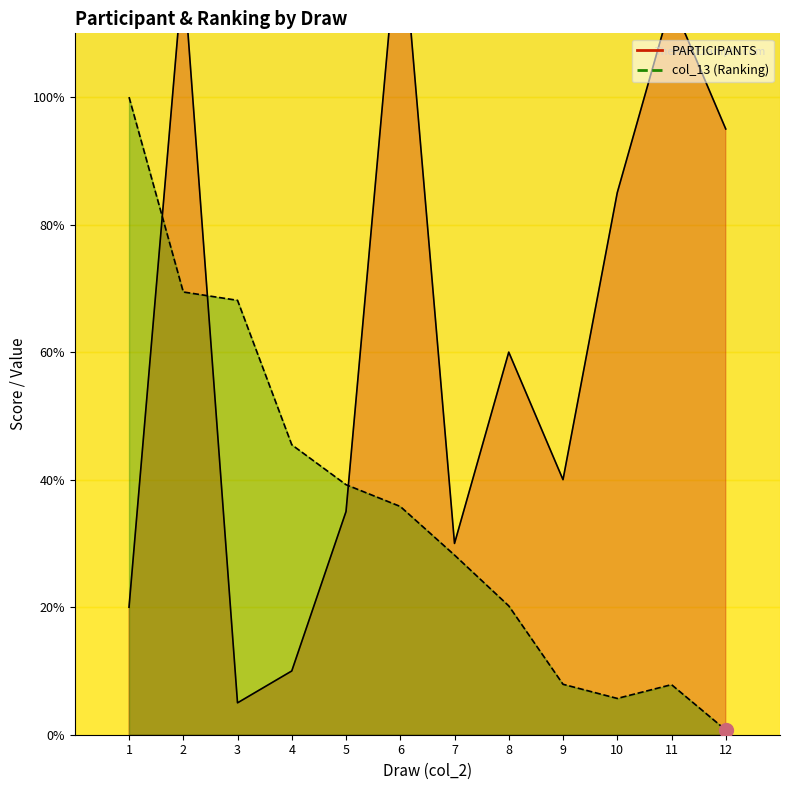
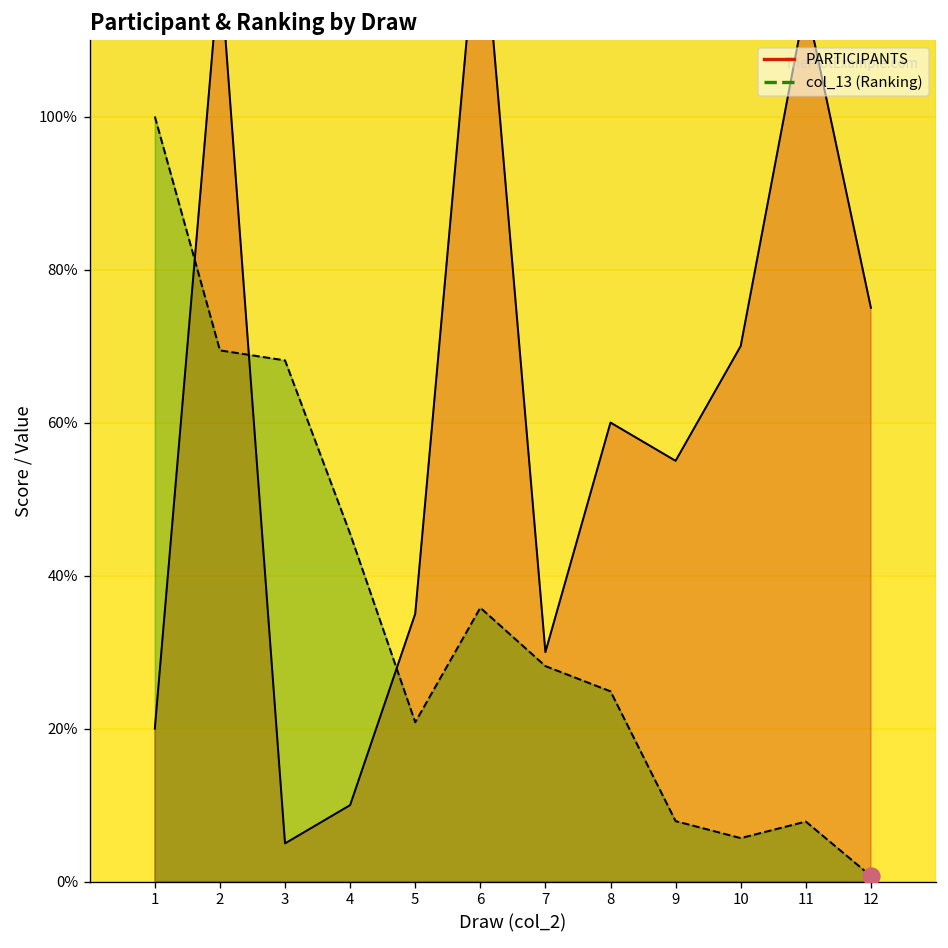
col_13 (Ranking), 5: 39% -> 21%
col_13 (Ranking), 8: 20% -> 25%
PARTICIPANTS, 9: 40% -> 55%
PARTICIPANTS, 10: 85% -> 70%
PARTICIPANTS, 12: 95% -> 75%
